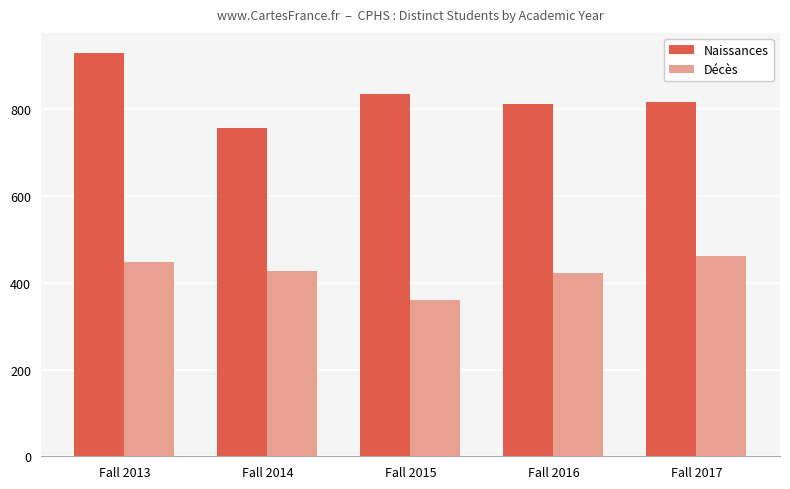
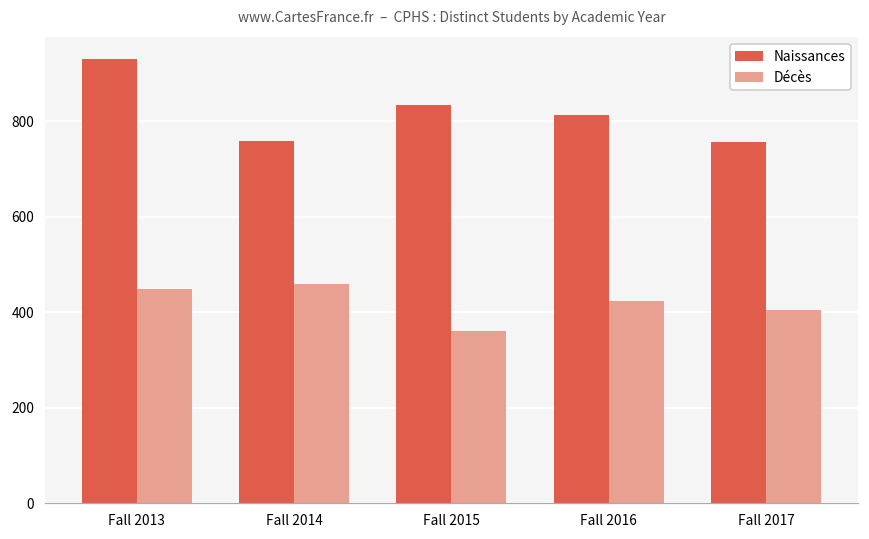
Décès, Fall 2014: 430 -> 460
Naissances, Fall 2017: 820 -> 760
Décès, Fall 2017: 460 -> 400
